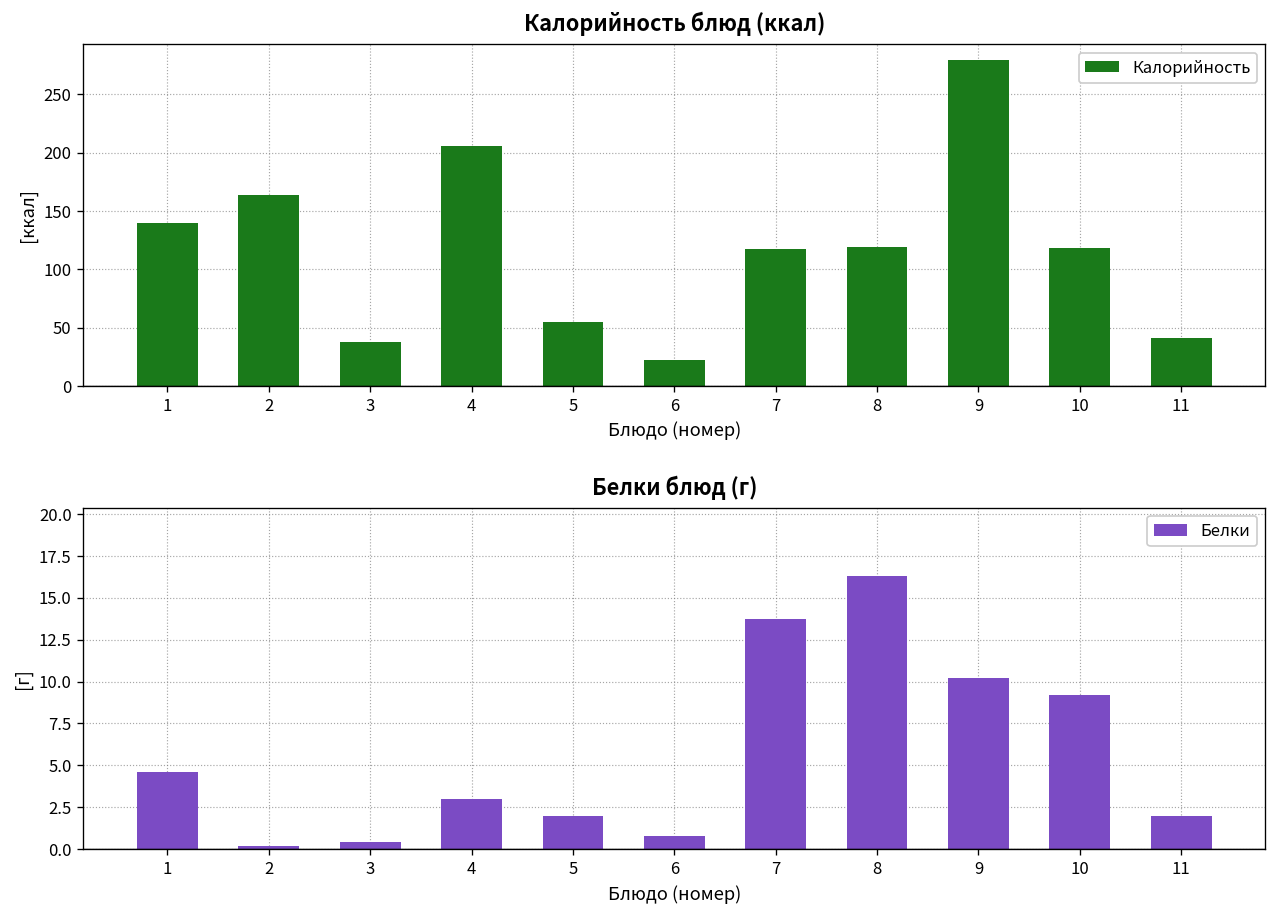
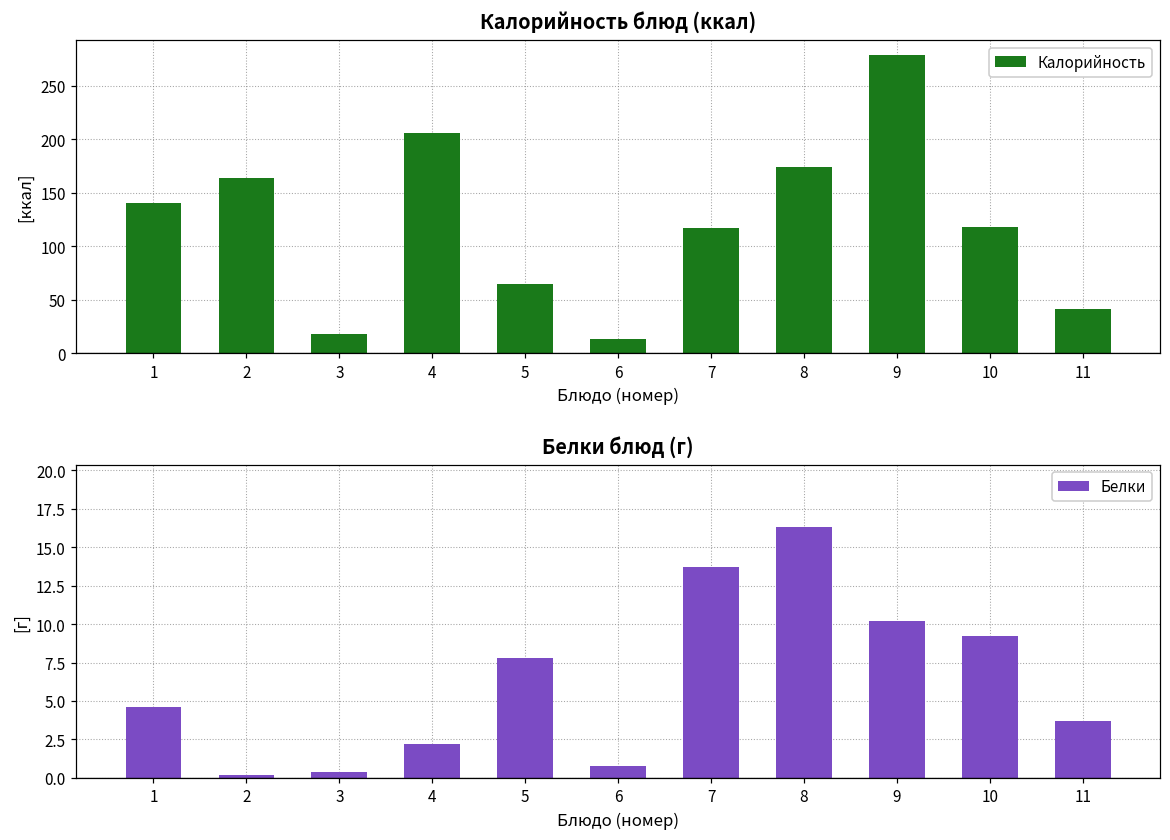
Калорийность блюд (ккал), 3: 40 -> 20
Калорийность блюд (ккал), 5: 60 -> 70
Калорийность блюд (ккал), 6: 20 -> 10
Калорийность блюд (ккал), 8: 120 -> 170
Белки блюд (г), 4: 3.0 -> 2.2
Белки блюд (г), 5: 2.0 -> 7.8
Белки блюд (г), 11: 2.0 -> 3.7
